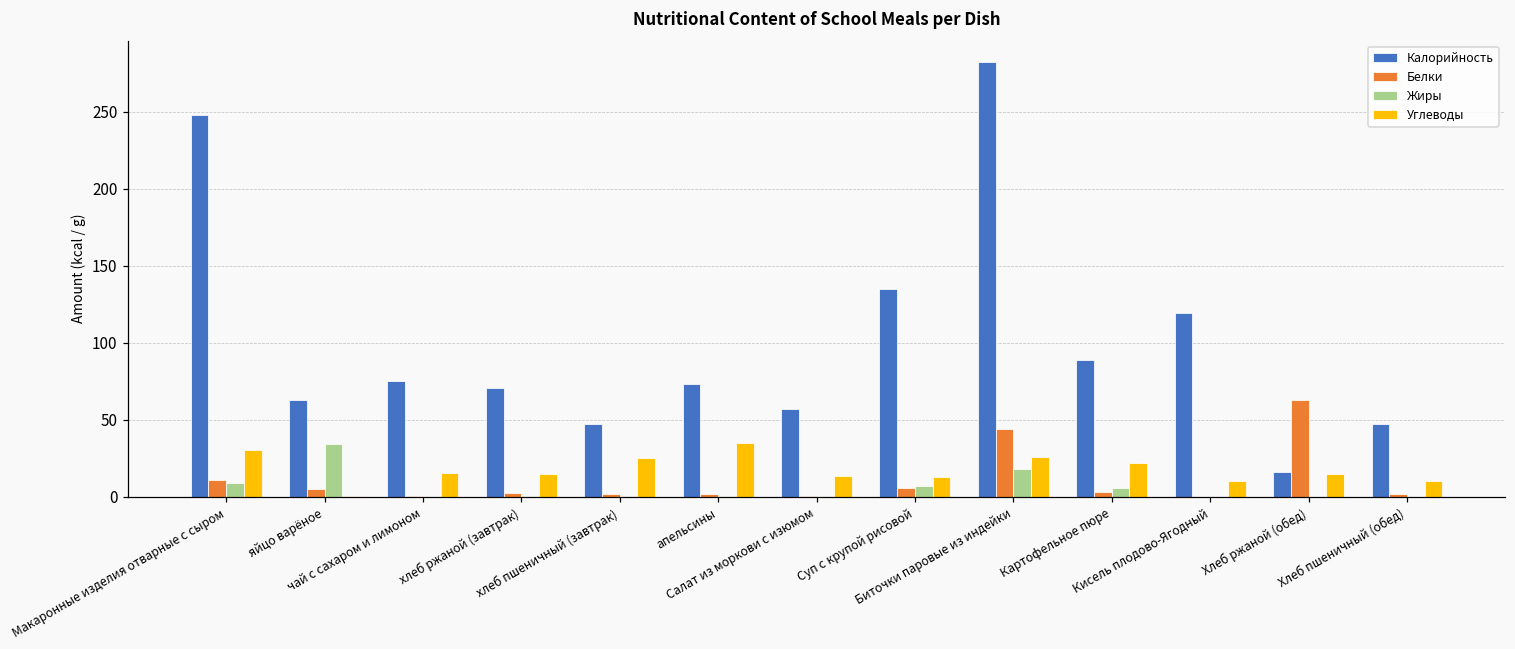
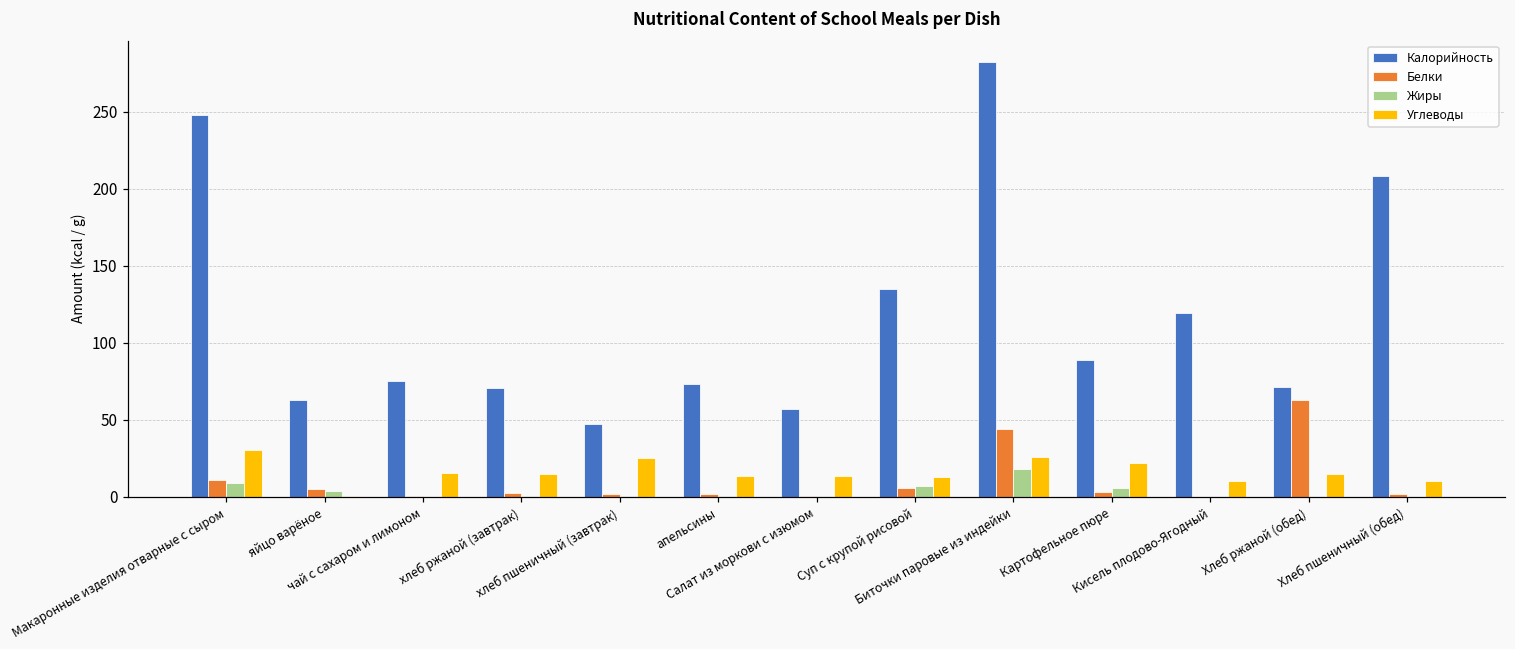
Жиры, яйцо варёное: 34 -> 4
Углеводы, апельсины: 35 -> 14
Калорийность, Хлеб ржаной (обед): 16 -> 71
Калорийность, Хлеб пшеничный (обед): 47 -> 208
